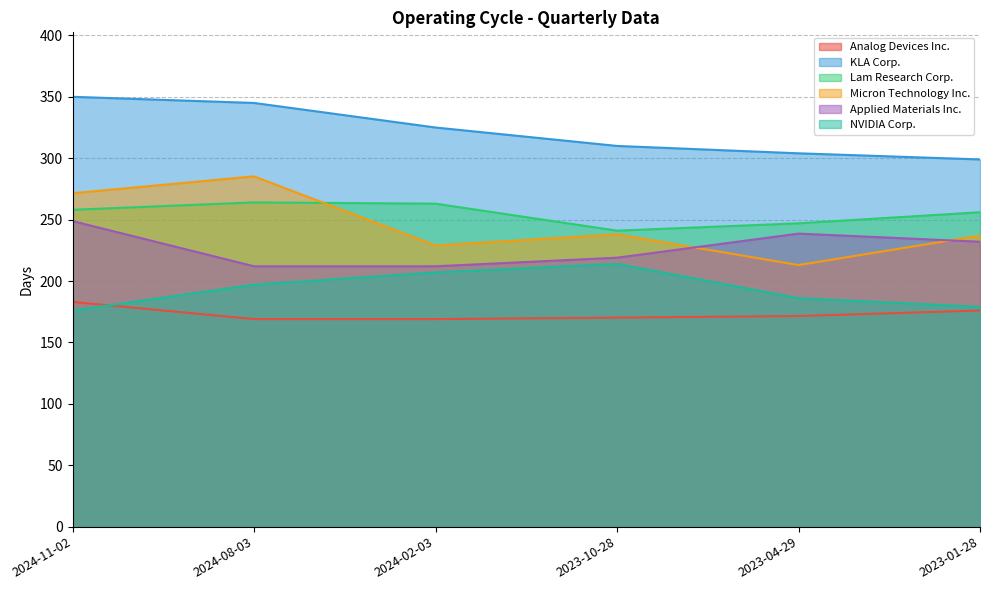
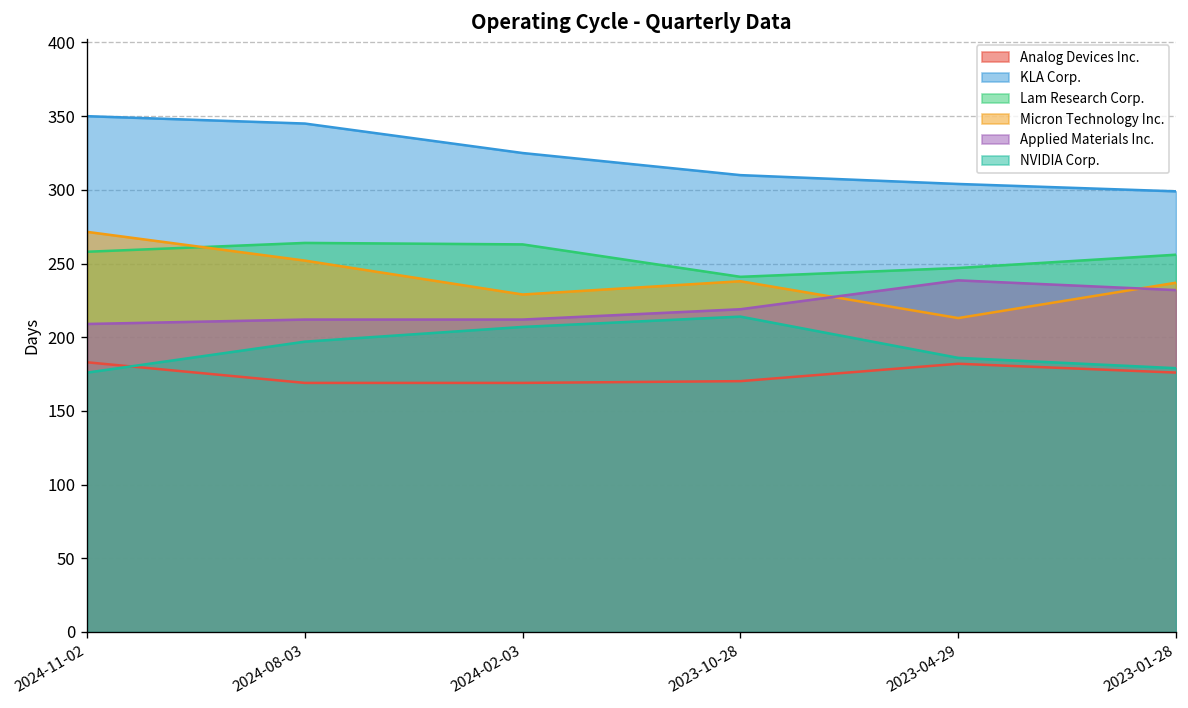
Applied Materials Inc., 2024-11-02: 249 -> 209
Micron Technology Inc., 2024-08-03: 285 -> 252
Analog Devices Inc., 2023-04-29: 172 -> 182
